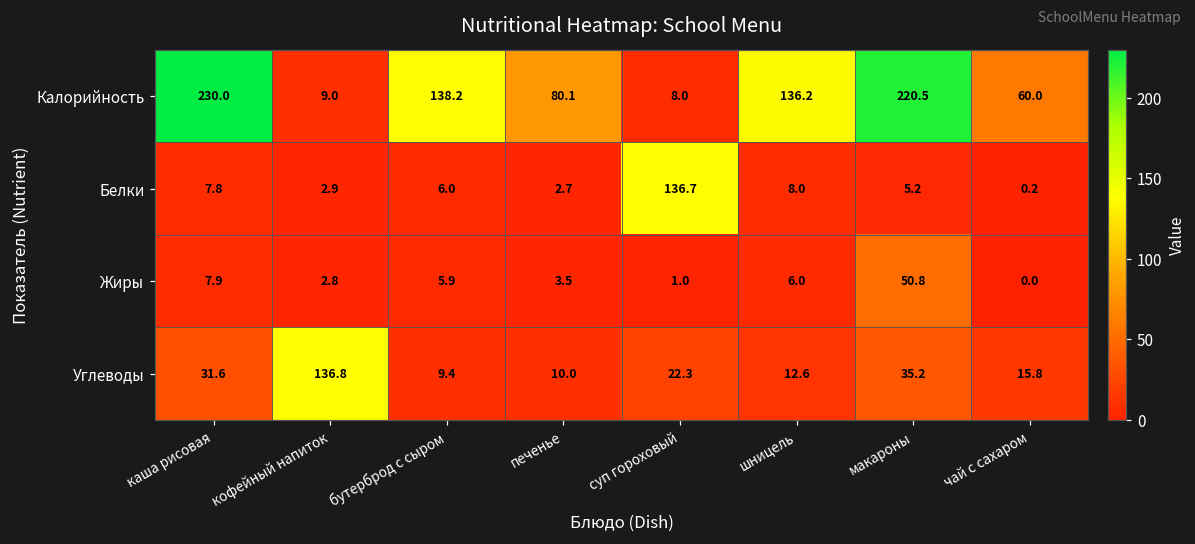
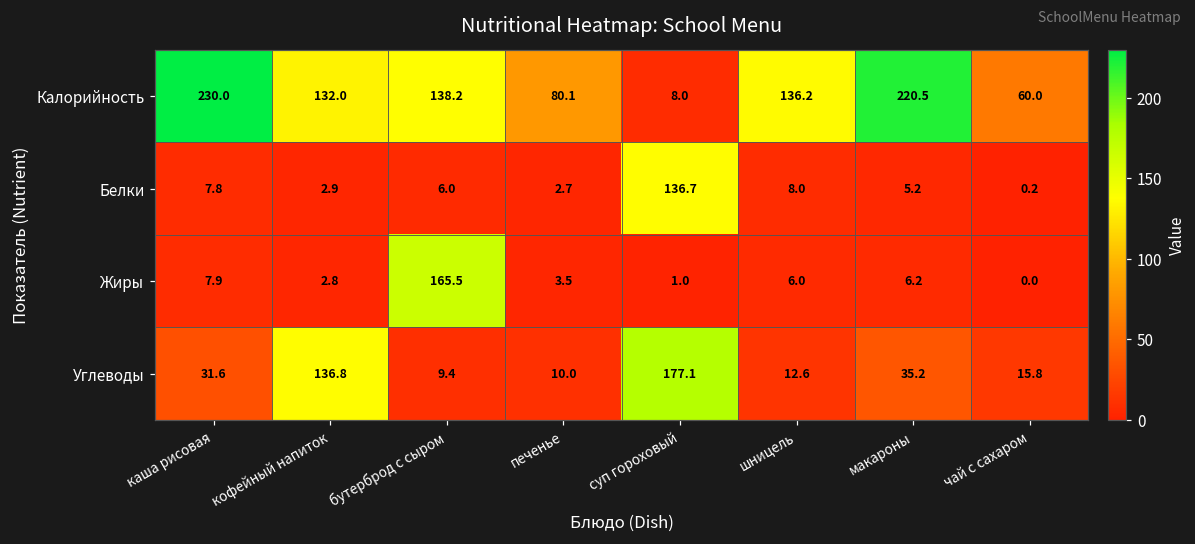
Калорийность, кофейный напиток: 9.0 -> 132.0
Жиры, бутерброд с сыром: 5.9 -> 165.5
Жиры, макароны: 50.8 -> 6.2
Углеводы, суп гороховый: 22.3 -> 177.1
